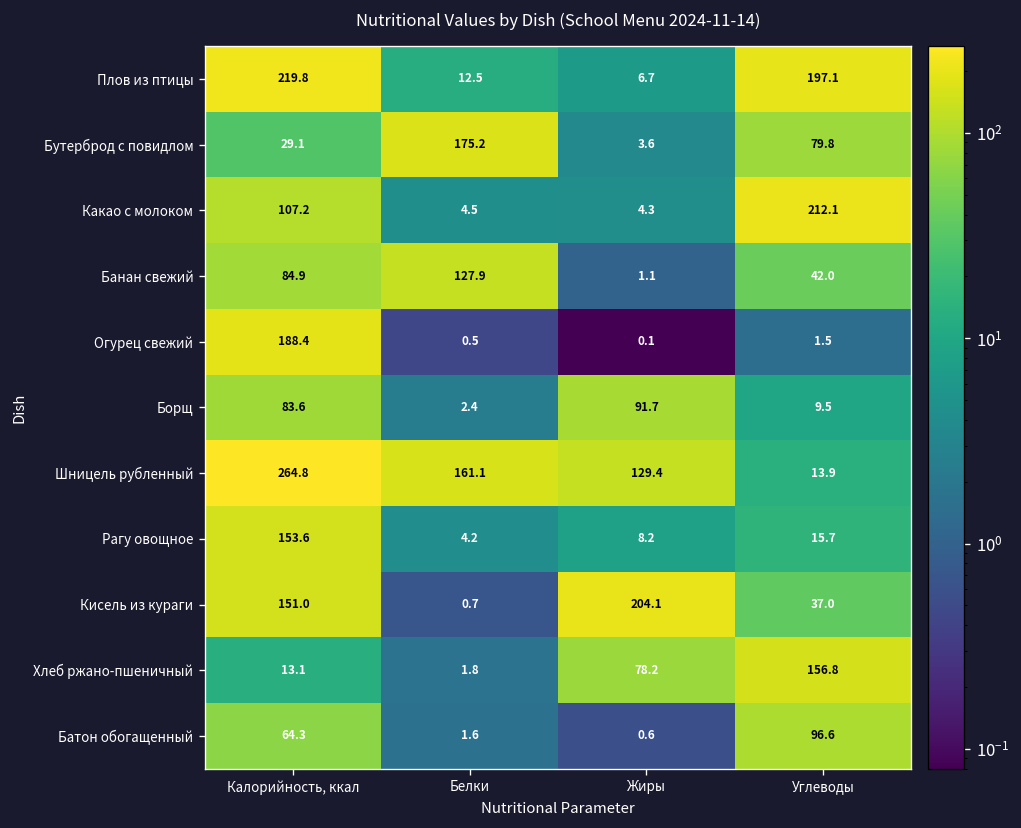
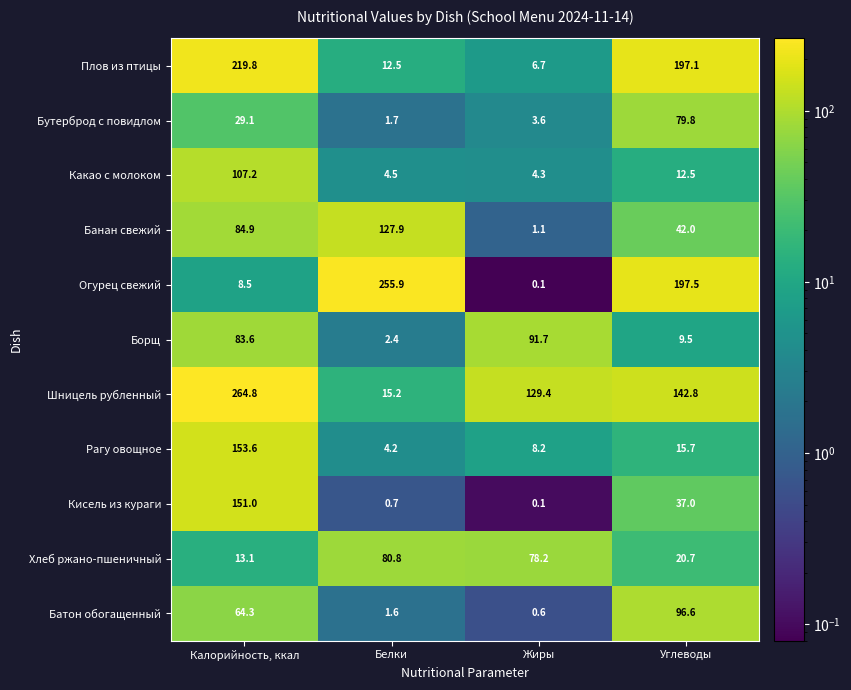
Бутерброд с повидлом, Белки: 175.2 -> 1.7
Какао с молоком, Углеводы: 212.1 -> 12.5
Огурец свежий, Калорийность, ккал: 188.4 -> 8.5
Огурец свежий, Белки: 0.5 -> 255.9
Огурец свежий, Углеводы: 1.5 -> 197.5
Шницель рубленный, Белки: 161.1 -> 15.2
Шницель рубленный, Углеводы: 13.9 -> 142.8
Кисель из кураги, Жиры: 204.1 -> 0.1
Хлеб ржано-пшеничный, Белки: 1.8 -> 80.8
Хлеб ржано-пшеничный, Углеводы: 156.8 -> 20.7
